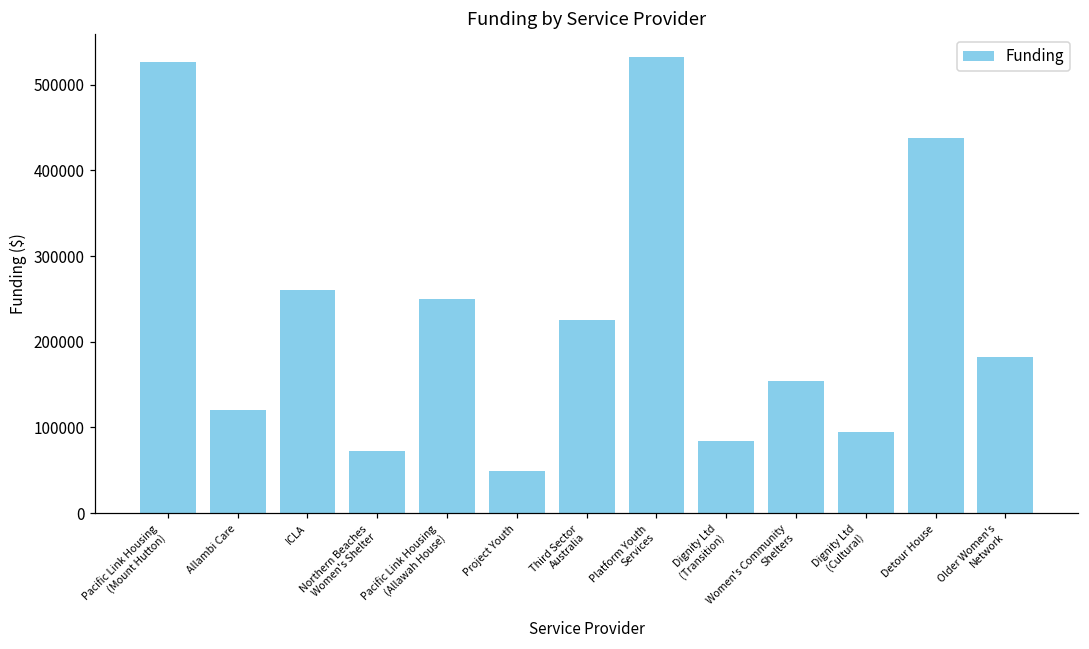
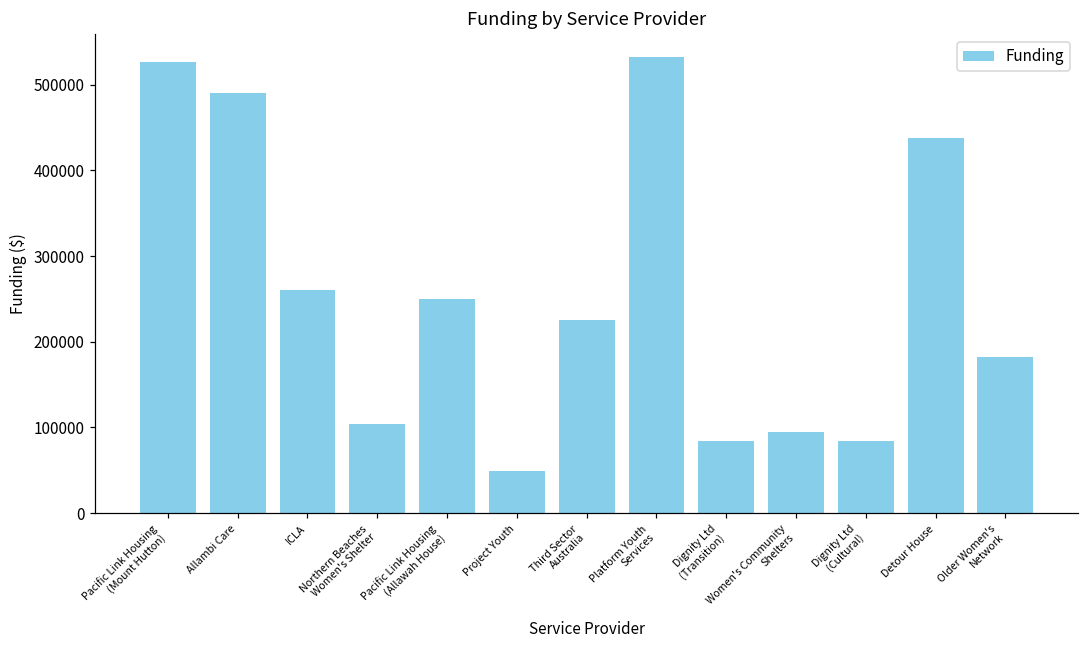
Allambi Care: 120000 -> 490000
Northern Beaches Women's Shelter: 70000 -> 100000
Women's Community Shelters: 150000 -> 90000
Dignity Ltd (Cultural): 90000 -> 80000
